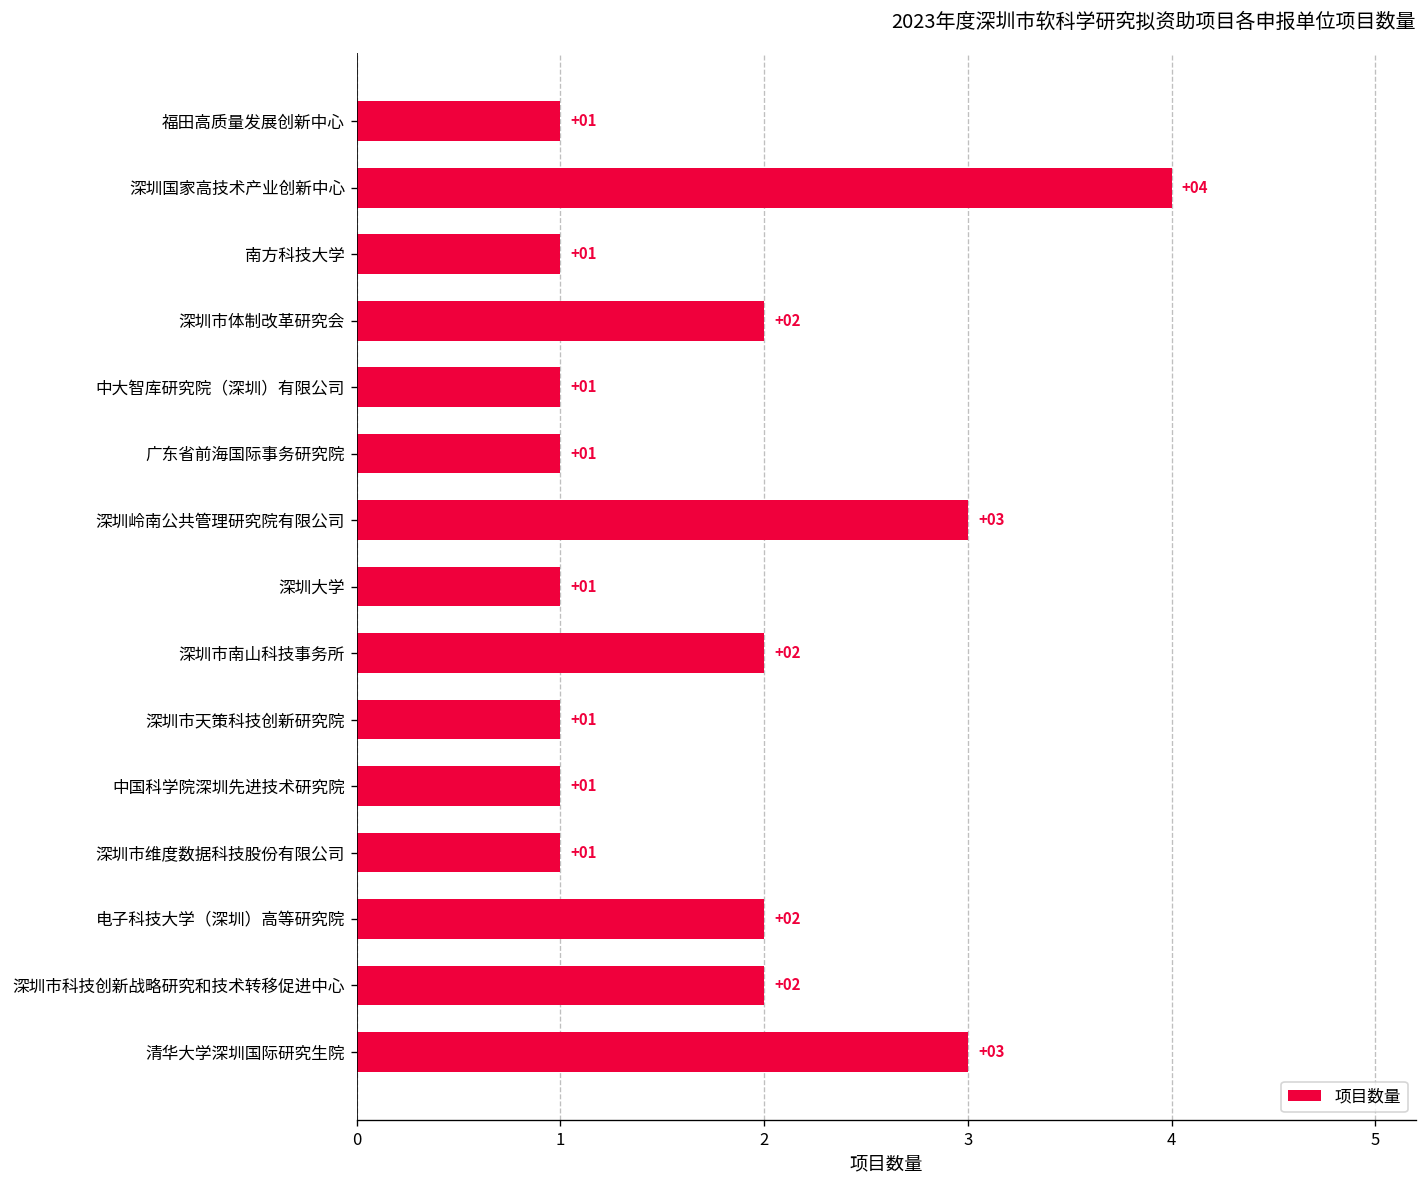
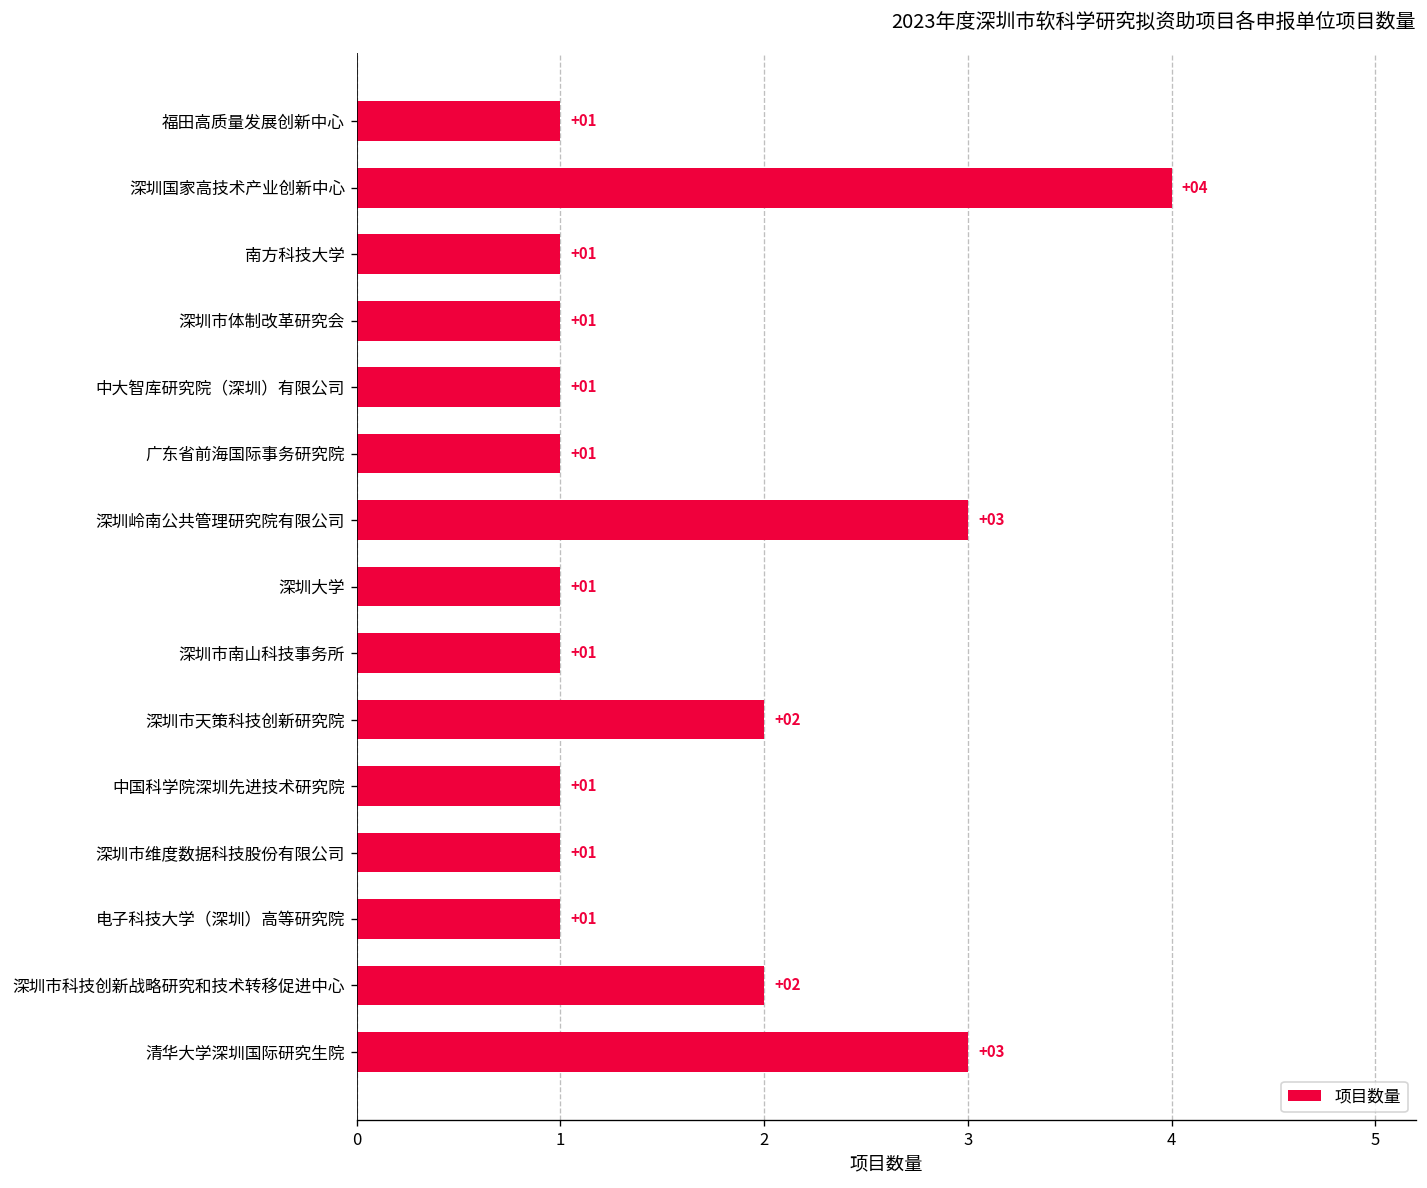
深圳市体制改革研究会: +02 -> +01
深圳市南山科技事务所: +02 -> +01
深圳市天策科技创新研究院: +01 -> +02
电子科技大学（深圳）高等研究院: +02 -> +01
